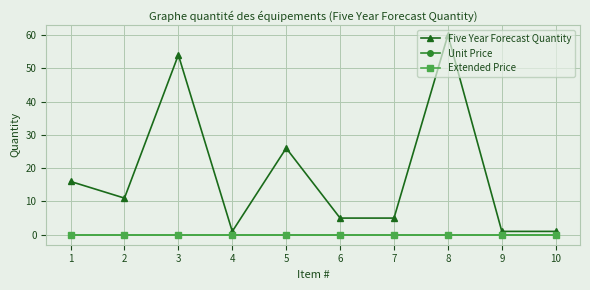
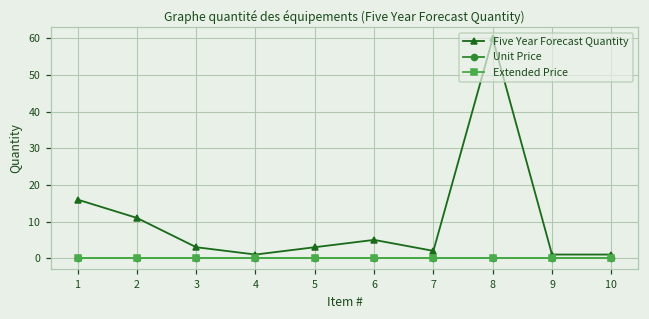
Five Year Forecast Quantity, 3: 54 -> 3
Five Year Forecast Quantity, 5: 26 -> 3
Five Year Forecast Quantity, 7: 5 -> 2
